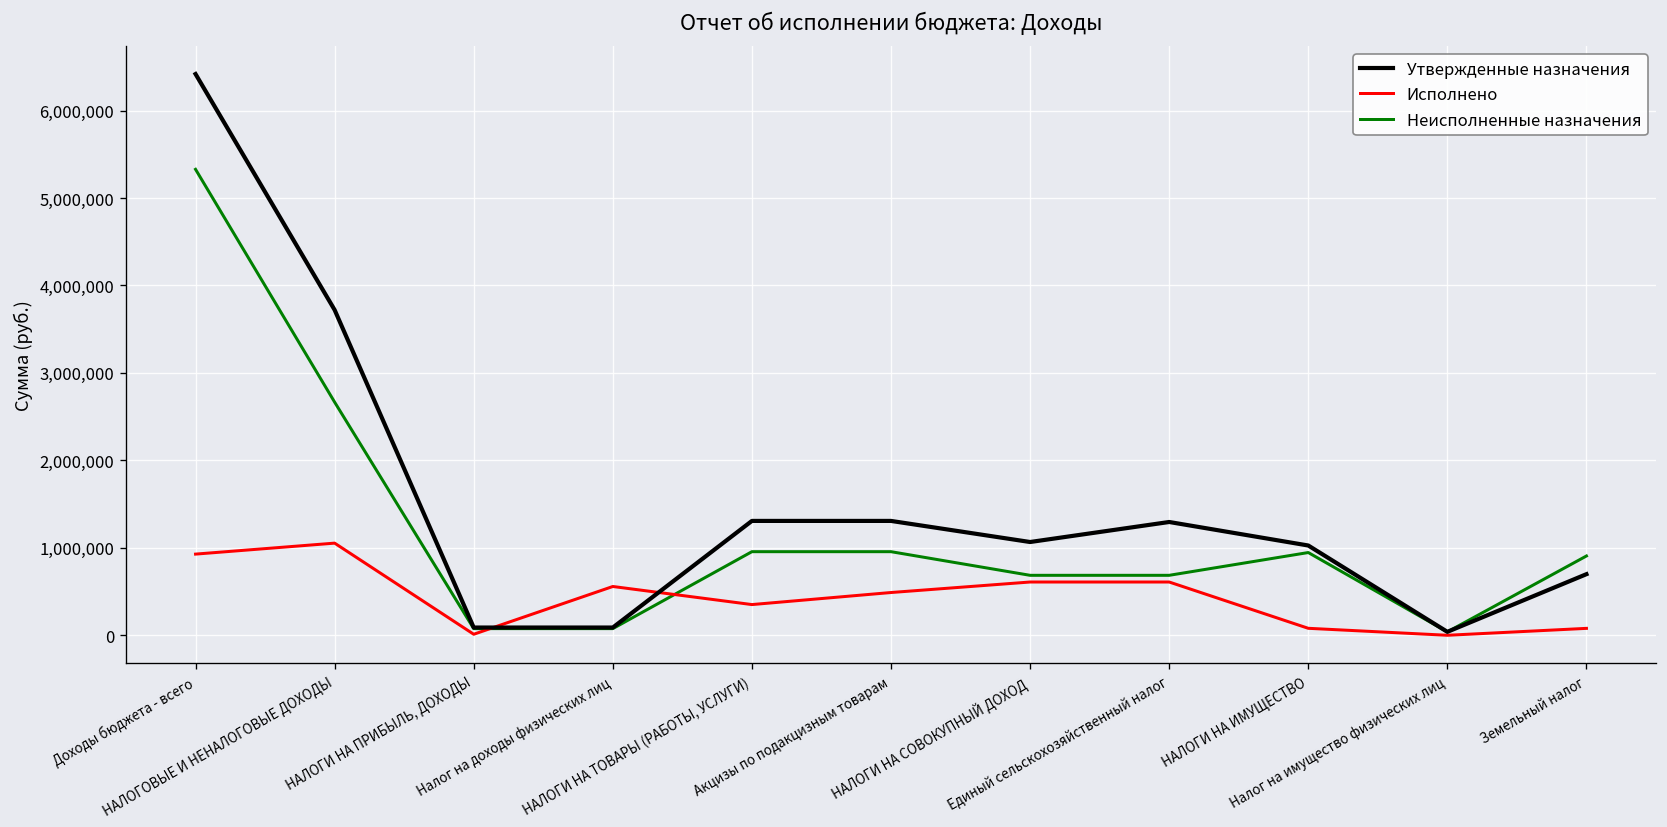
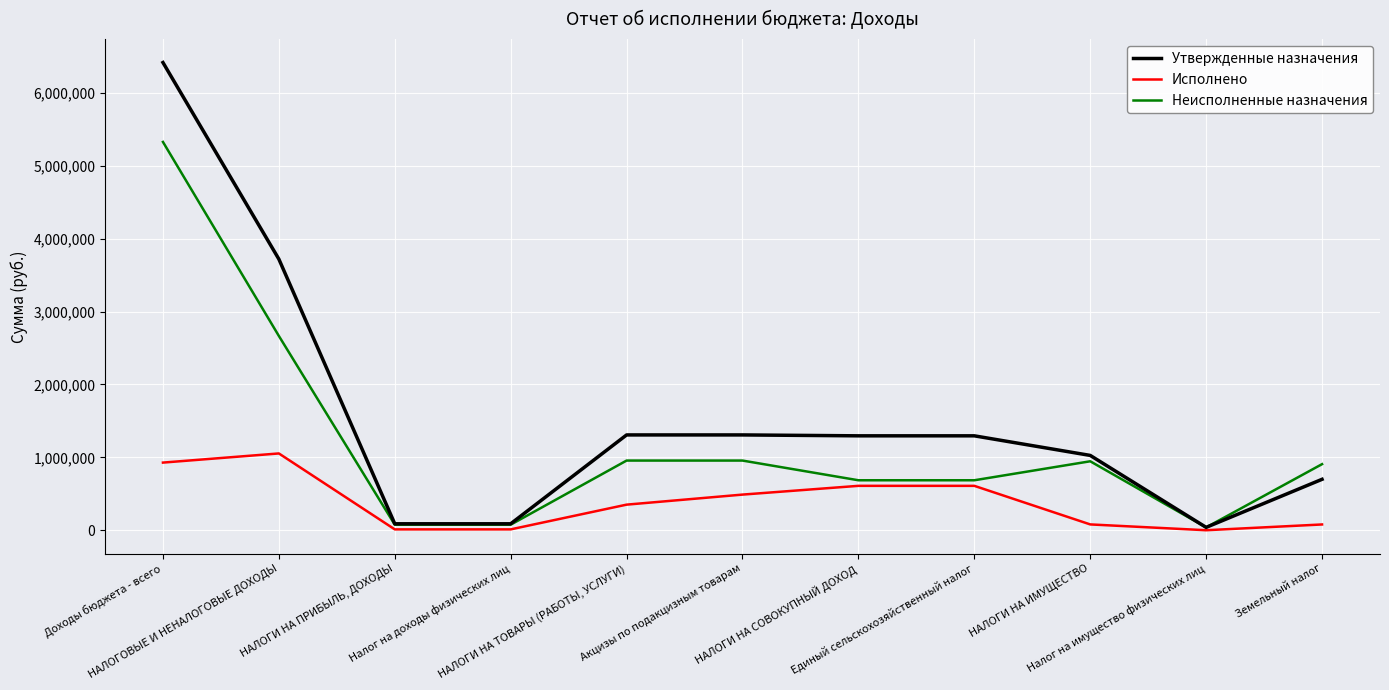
Исполнено, Налог на доходы физических лиц: 600,000 -> 0
Утвержденные назначения, НАЛОГИ НА СОВОКУПНЫЙ ДОХОД: 1,100,000 -> 1,300,000
